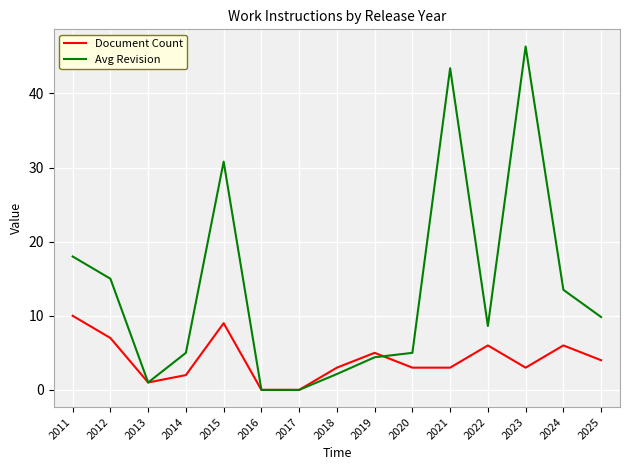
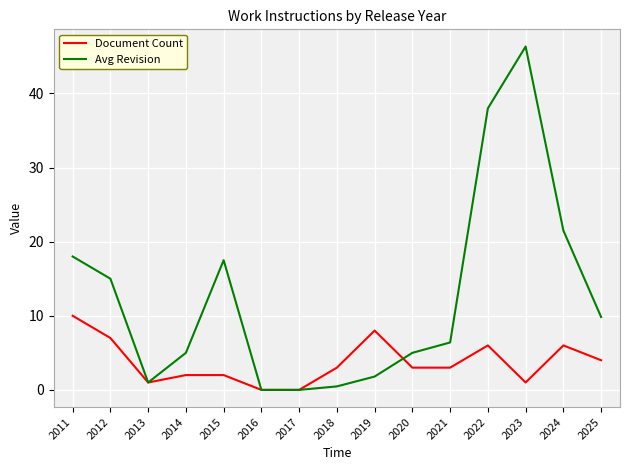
Document Count, 2015: 9 -> 2
Avg Revision, 2015: 31 -> 18
Avg Revision, 2018: 2 -> 0
Document Count, 2019: 5 -> 8
Avg Revision, 2019: 4 -> 2
Avg Revision, 2021: 43 -> 6
Avg Revision, 2022: 9 -> 38
Document Count, 2023: 3 -> 1
Avg Revision, 2024: 14 -> 22
